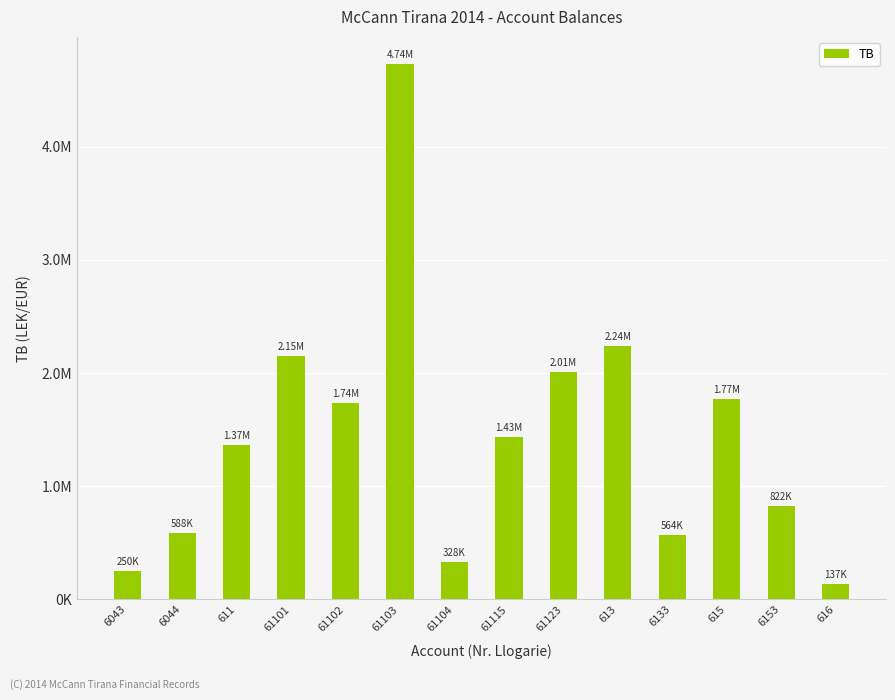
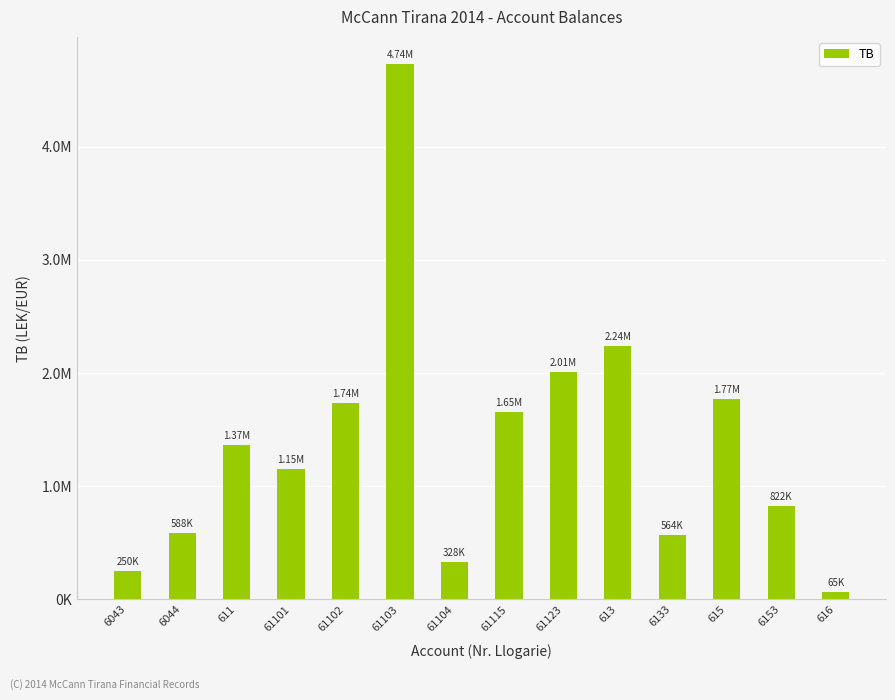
61101: 2.15M -> 1.15M
61115: 1.43M -> 1.65M
616: 137K -> 65K
